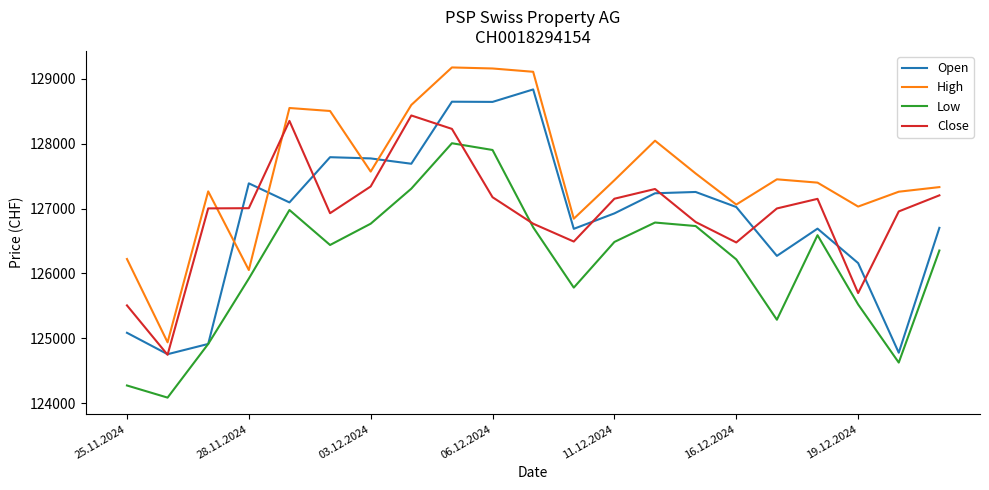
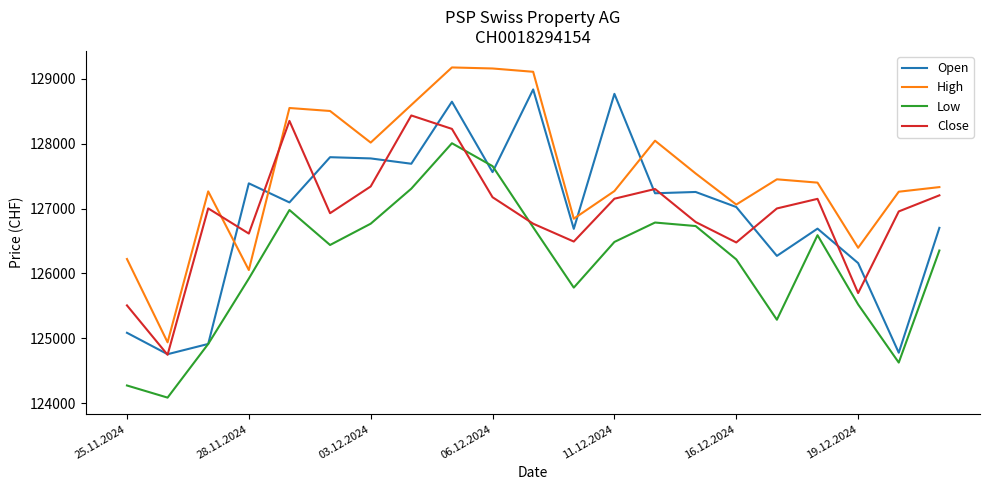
Close, 28.11.2024: 127000 -> 126600
High, 03.12.2024: 127600 -> 128000
Open, 06.12.2024: 128600 -> 127600
Low, 06.12.2024: 127900 -> 127700
Open, 11.12.2024: 126900 -> 128800
High, 11.12.2024: 127400 -> 127300
High, 19.12.2024: 127000 -> 126400
